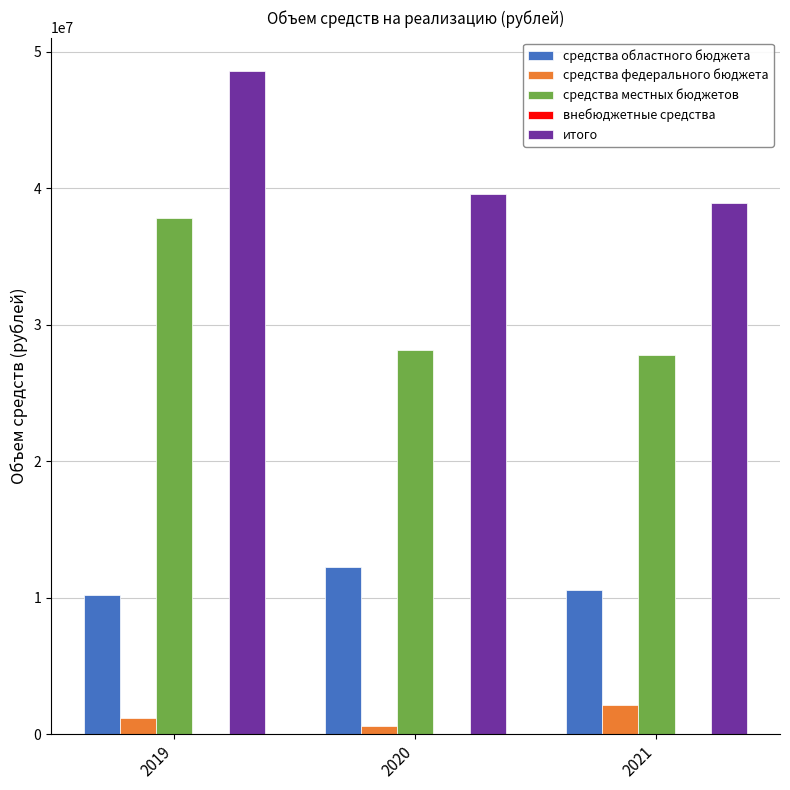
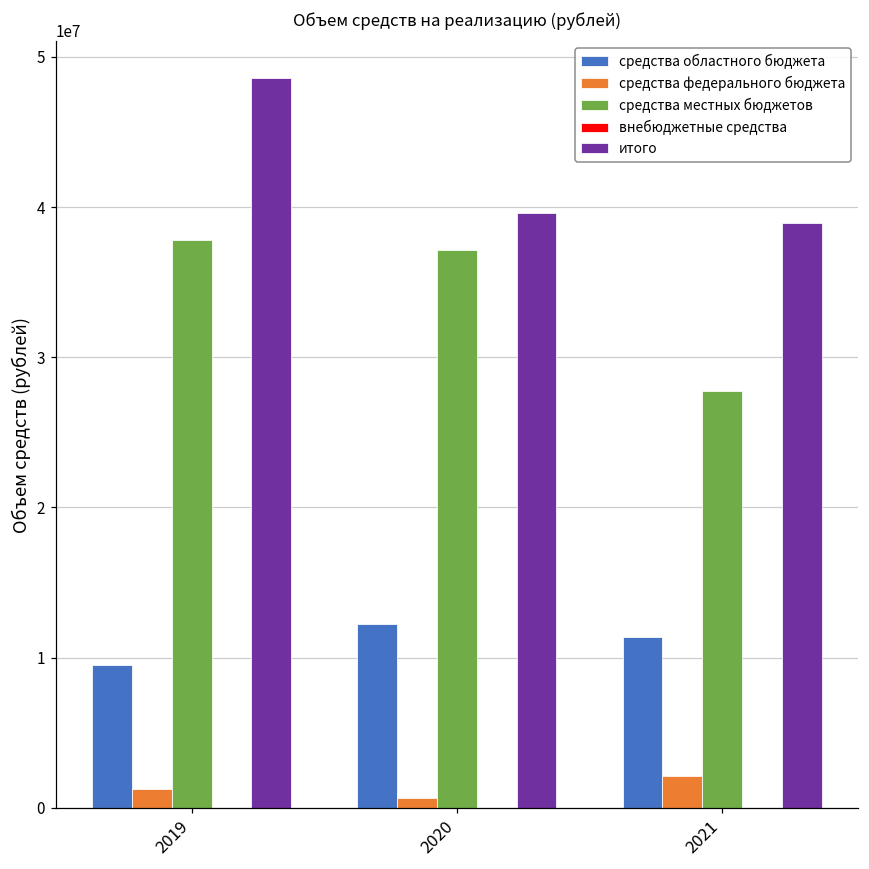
средства областного бюджета, 2019: 10200000 -> 9500000
средства местных бюджетов, 2020: 28200000 -> 37100000
средства областного бюджета, 2021: 10600000 -> 11300000
